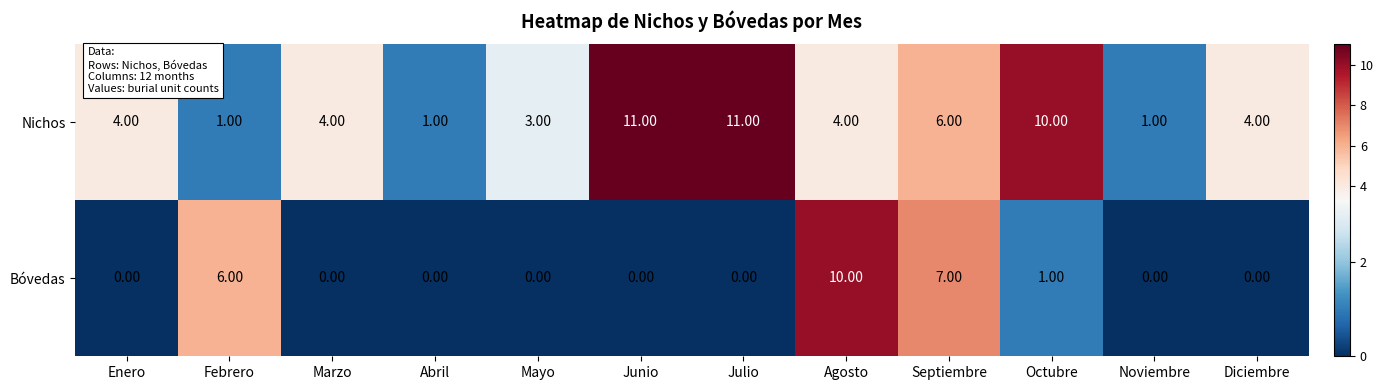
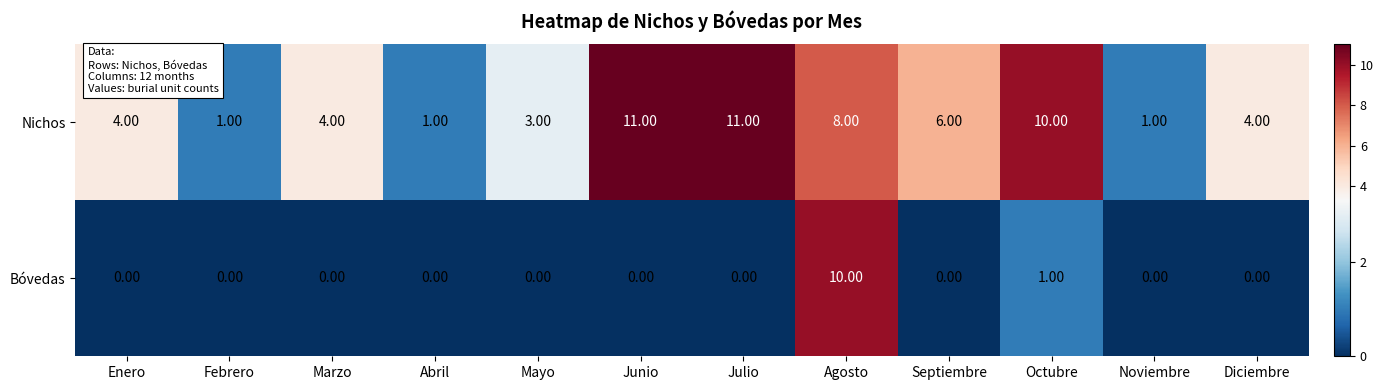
Nichos, Agosto: 4.00 -> 8.00
Bóvedas, Febrero: 6.00 -> 0.00
Bóvedas, Septiembre: 7.00 -> 0.00
